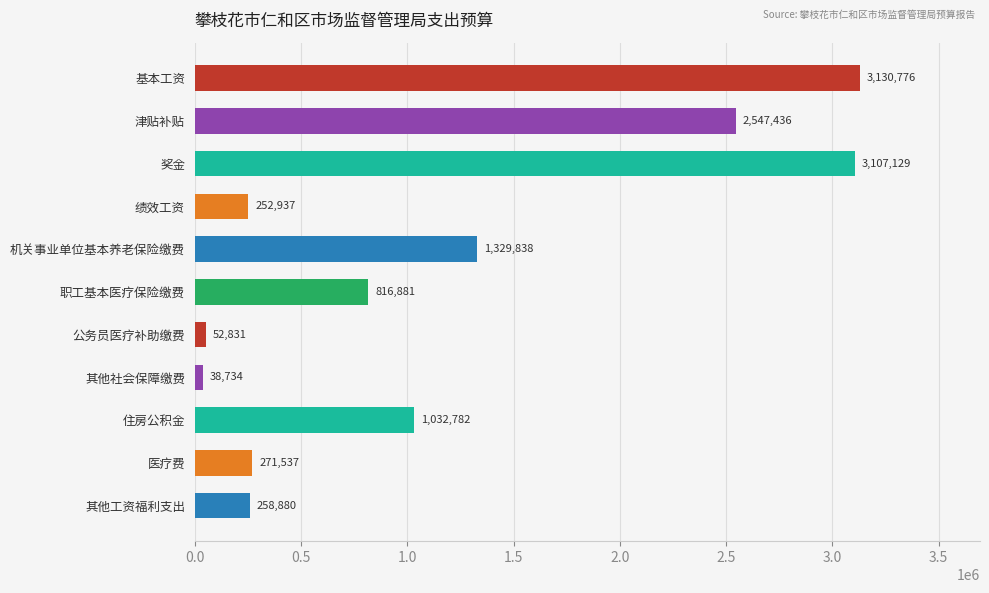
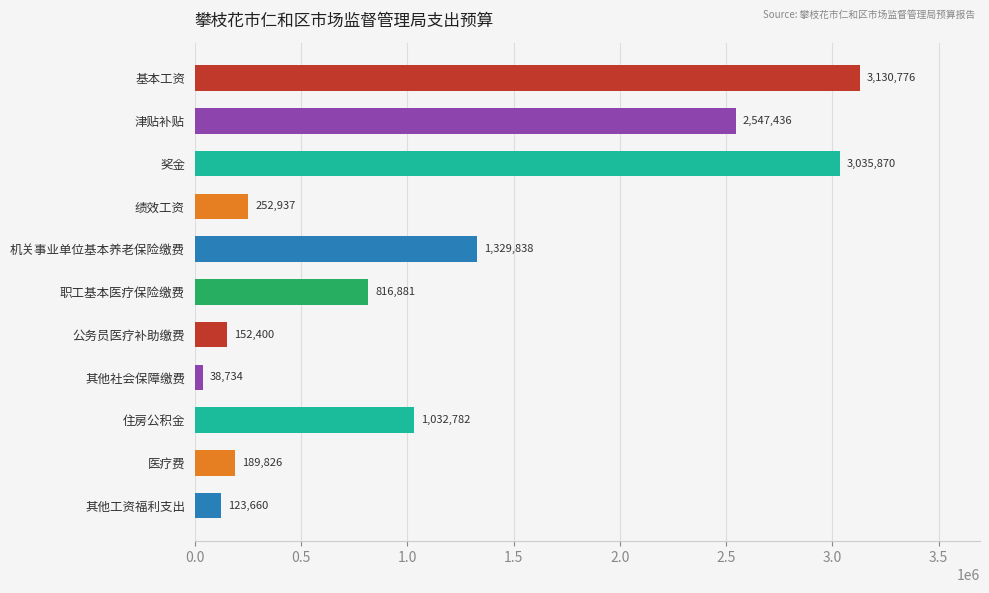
奖金: 3,107,129 -> 3,035,870
公务员医疗补助缴费: 52,831 -> 152,400
医疗费: 271,537 -> 189,826
其他工资福利支出: 258,880 -> 123,660
